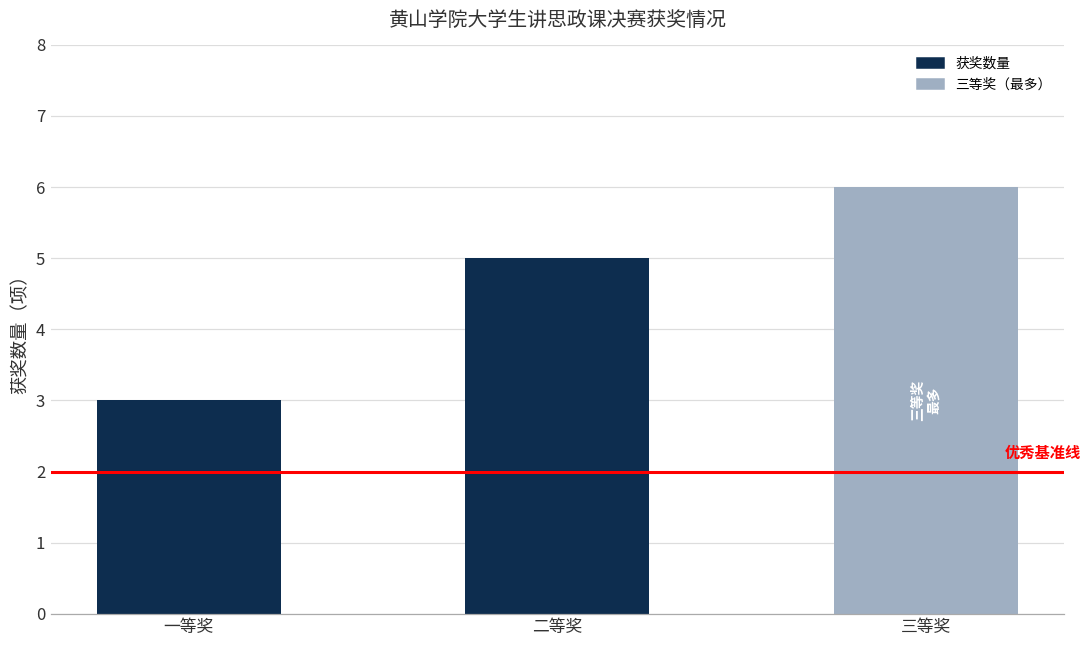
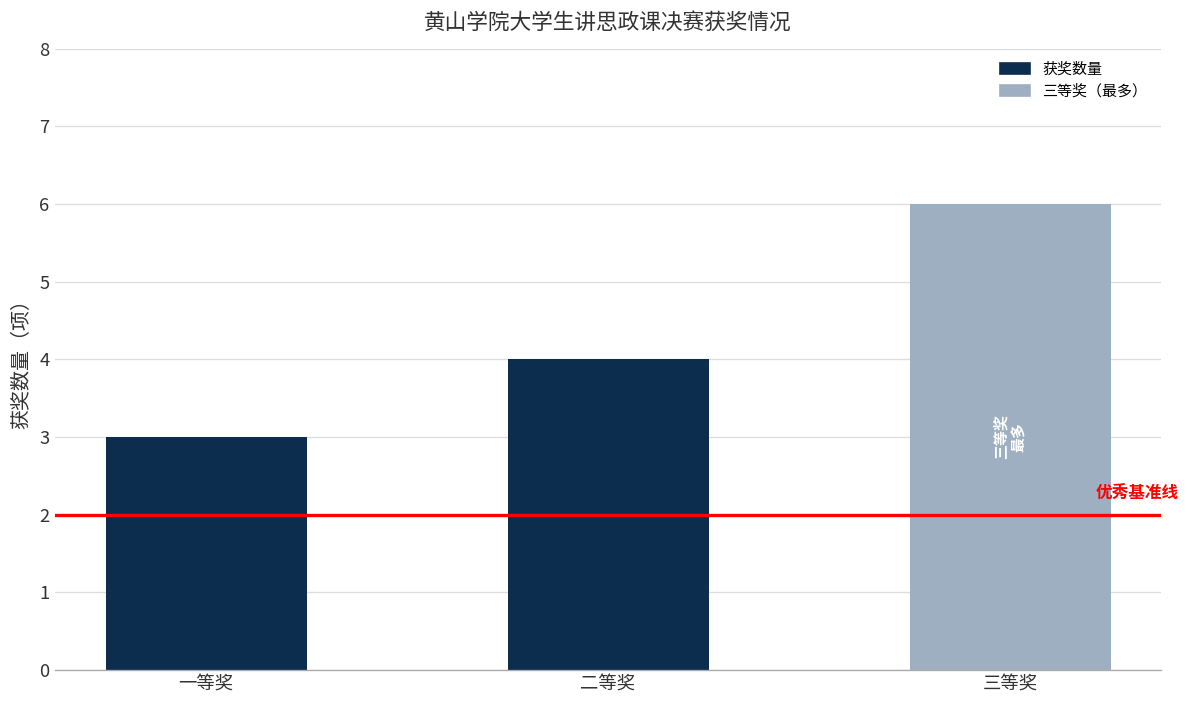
二等奖: 5 -> 4
